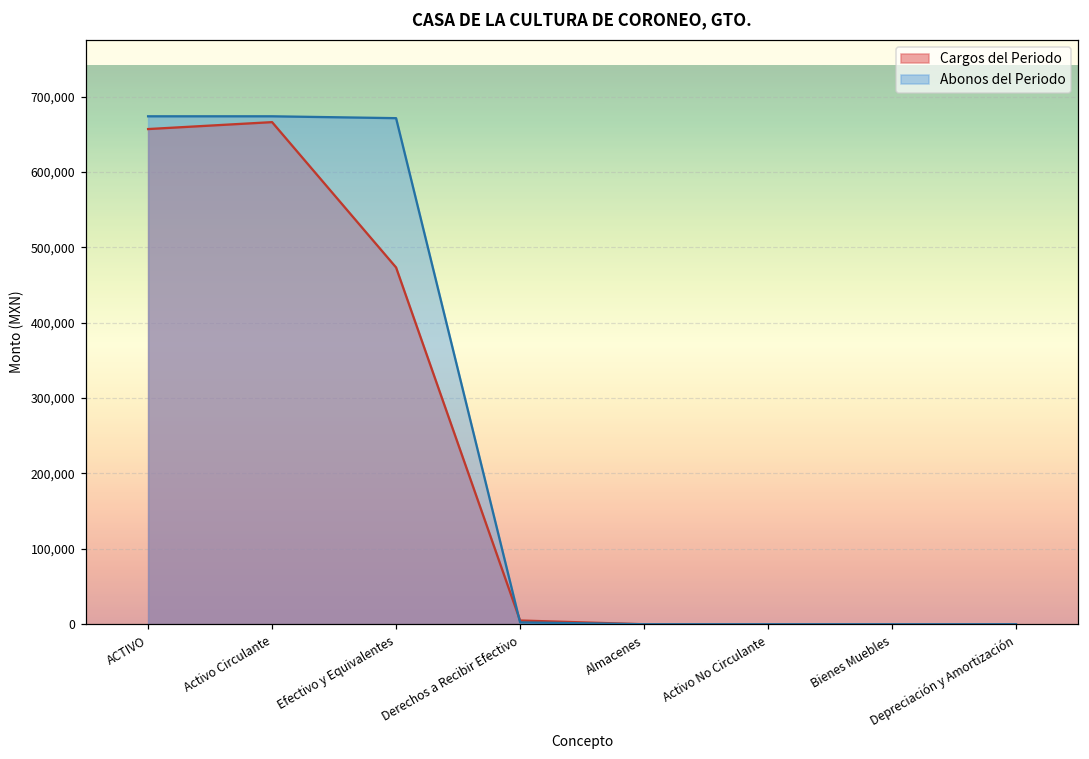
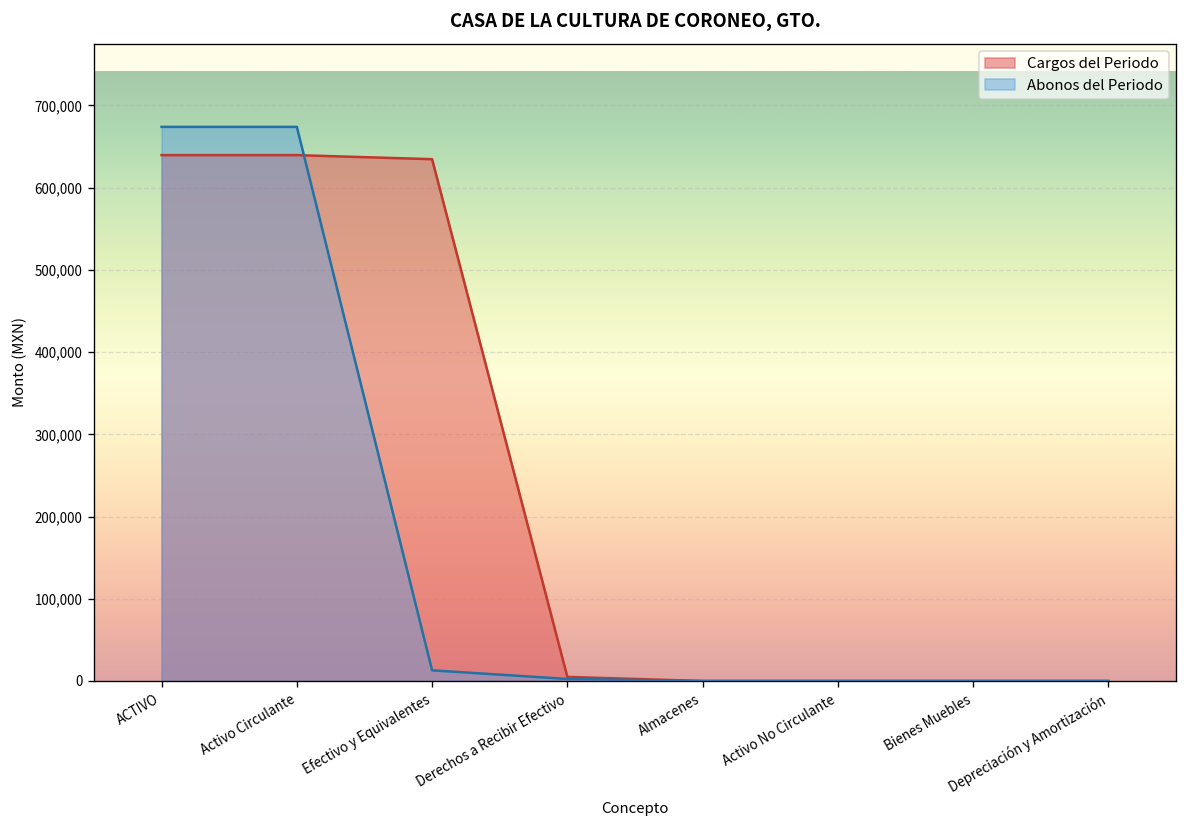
Cargos del Periodo, ACTIVO: 660,000 -> 640,000
Cargos del Periodo, Activo Circulante: 670,000 -> 640,000
Cargos del Periodo, Efectivo y Equivalentes: 470,000 -> 630,000
Abonos del Periodo, Efectivo y Equivalentes: 670,000 -> 10,000
